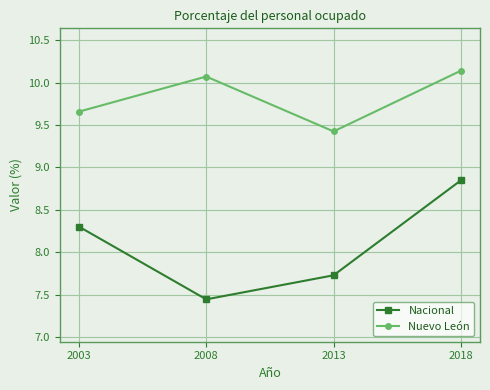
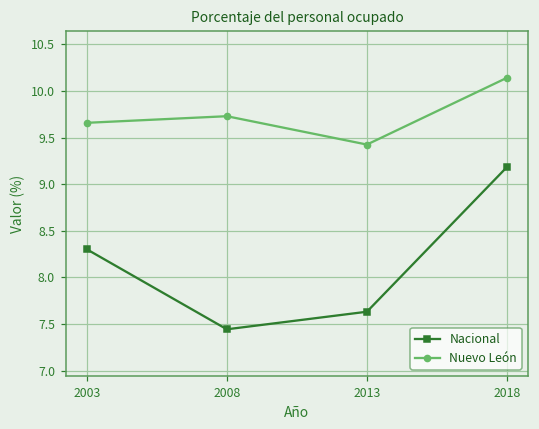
Nuevo León, 2008: 10.1 -> 9.7
Nacional, 2013: 7.7 -> 7.6
Nacional, 2018: 8.8 -> 9.2
